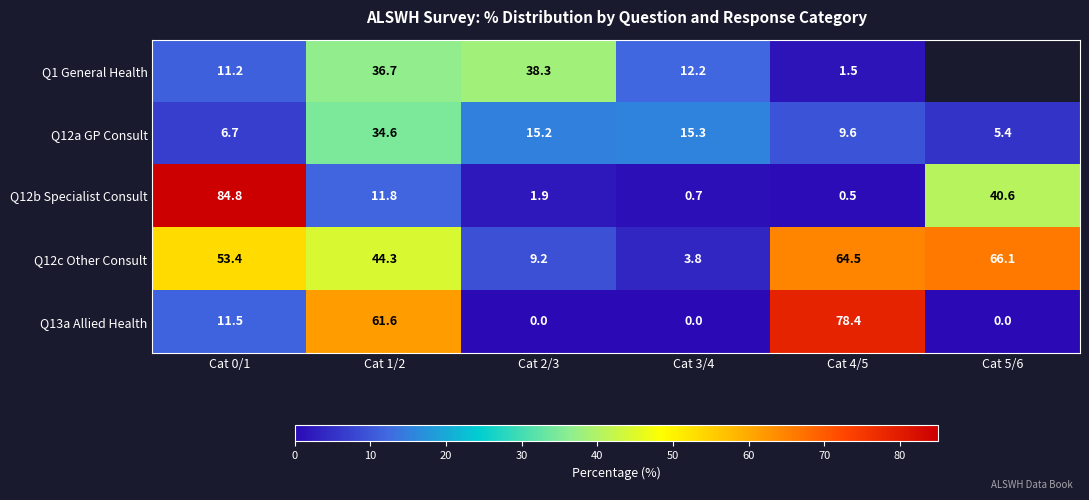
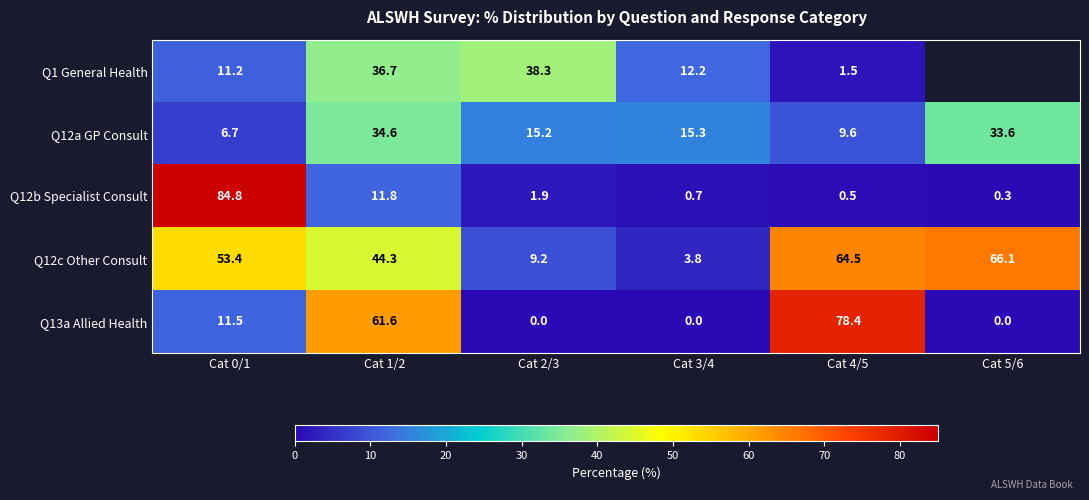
Q12a GP Consult, Cat 5/6: 5.4 -> 33.6
Q12b Specialist Consult, Cat 5/6: 40.6 -> 0.3
